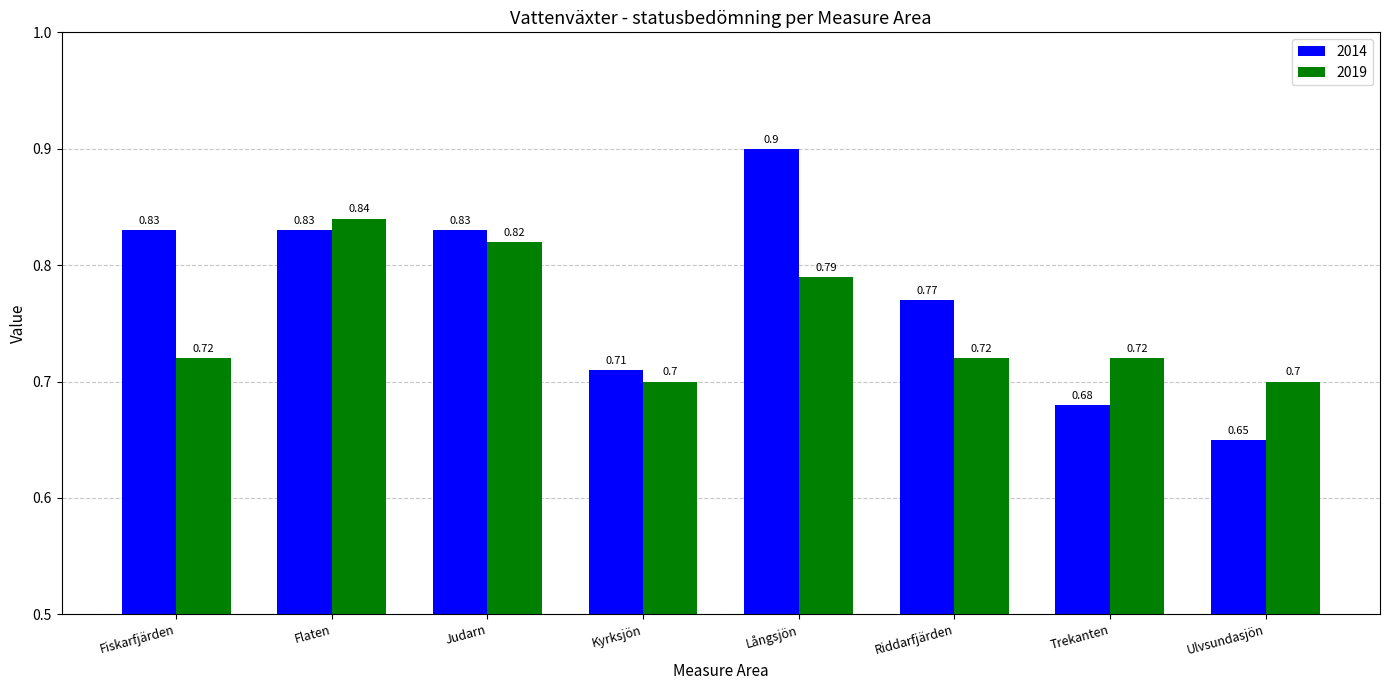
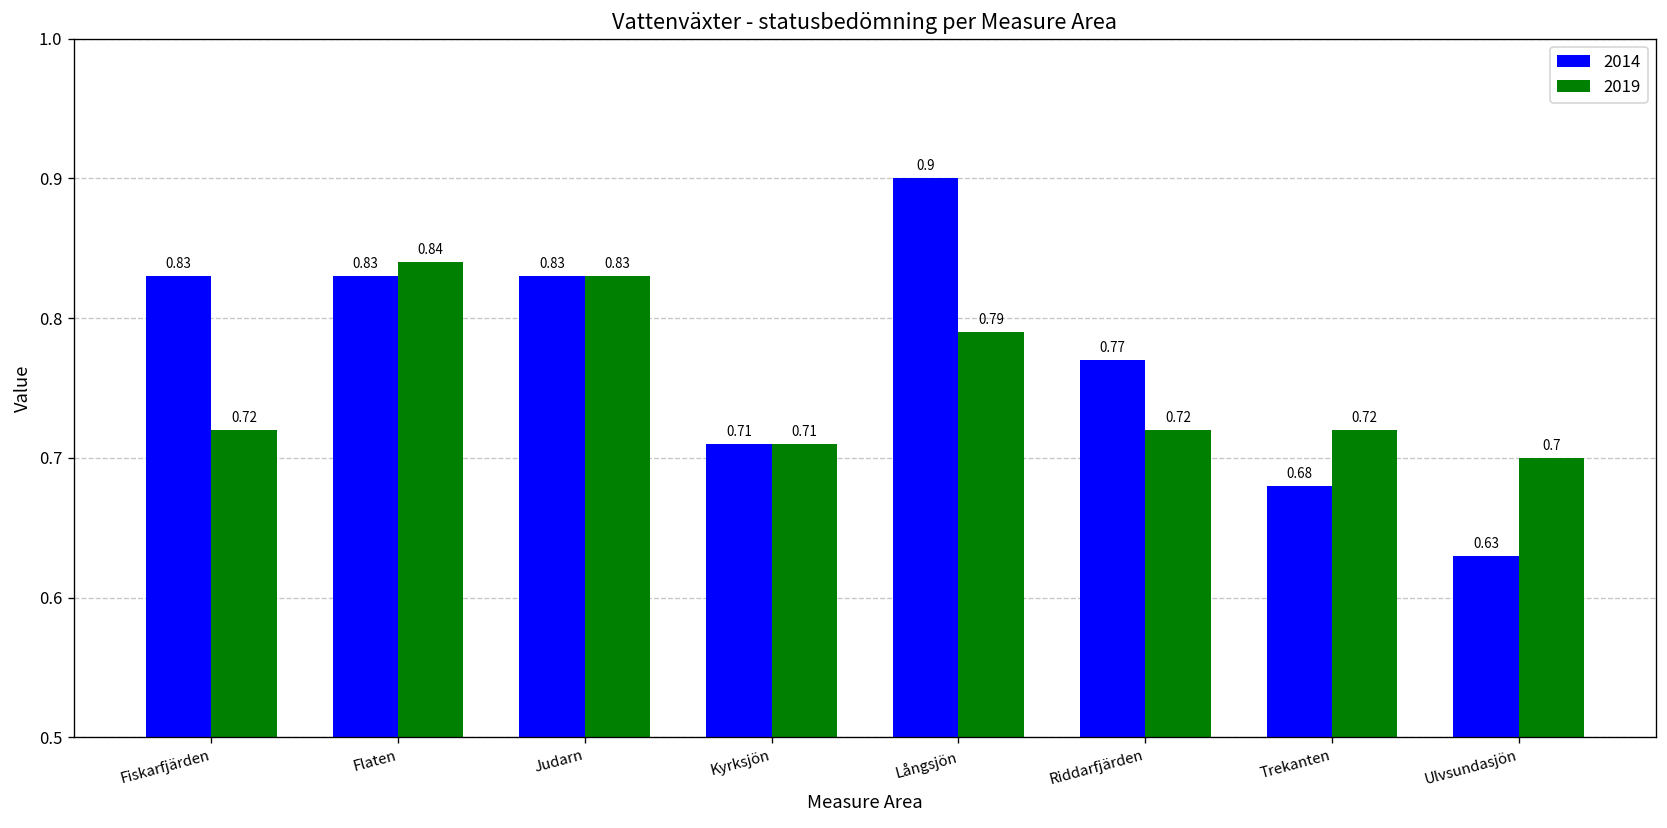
2019, Judarn: 0.82 -> 0.83
2019, Kyrksjön: 0.7 -> 0.71
2014, Ulvsundasjön: 0.65 -> 0.63
